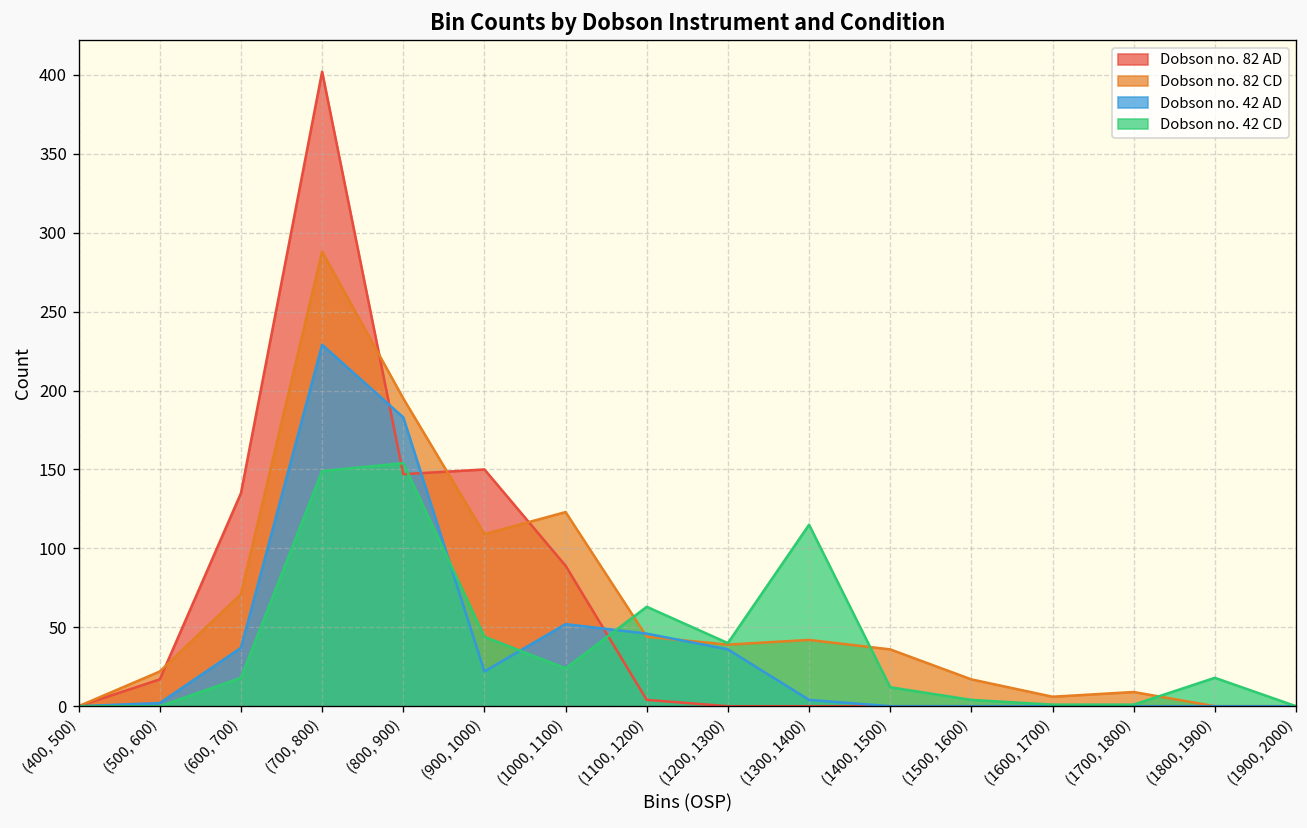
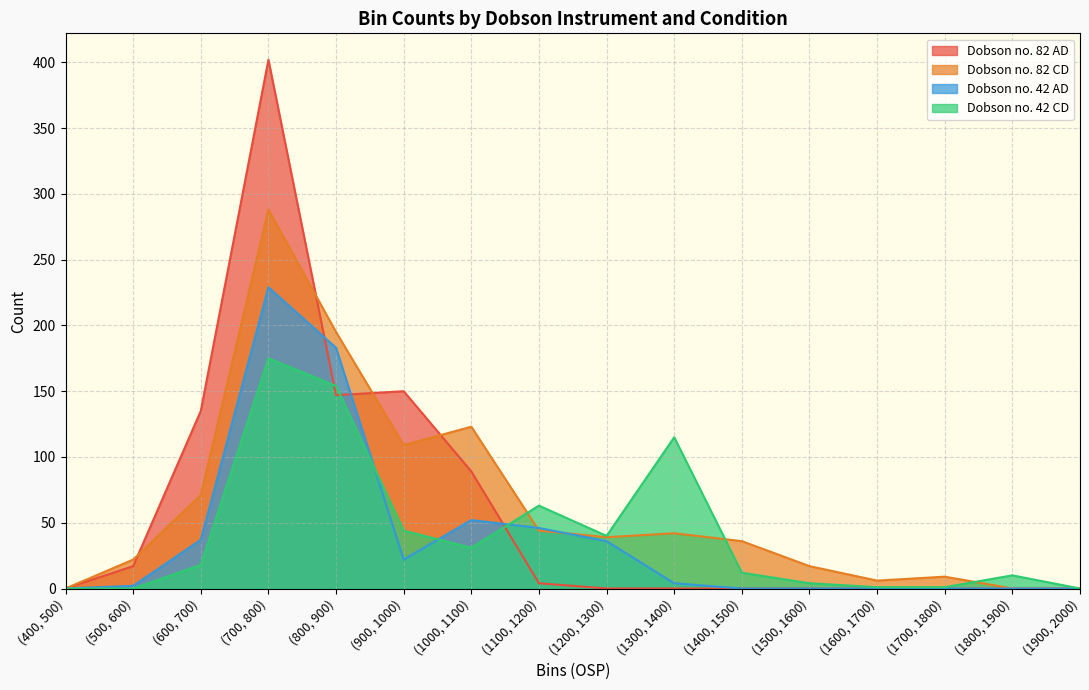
Dobson no. 42 CD, (700, 800): 149 -> 175
Dobson no. 42 CD, (1000, 1100): 24 -> 31
Dobson no. 42 CD, (1800, 1900): 18 -> 10
